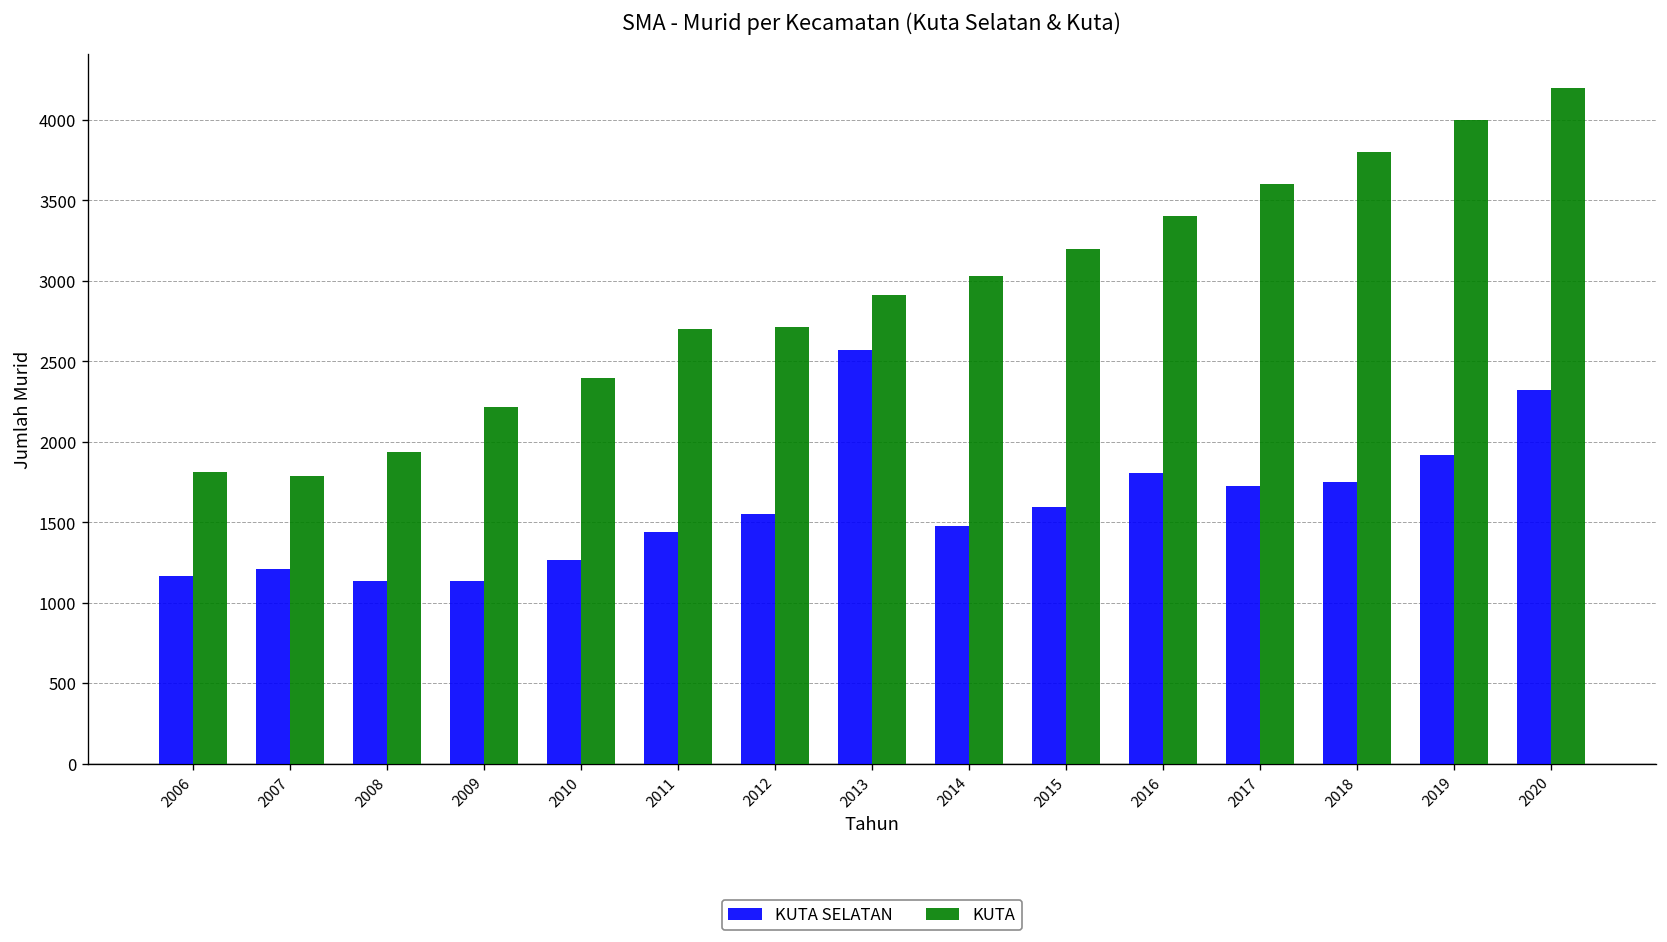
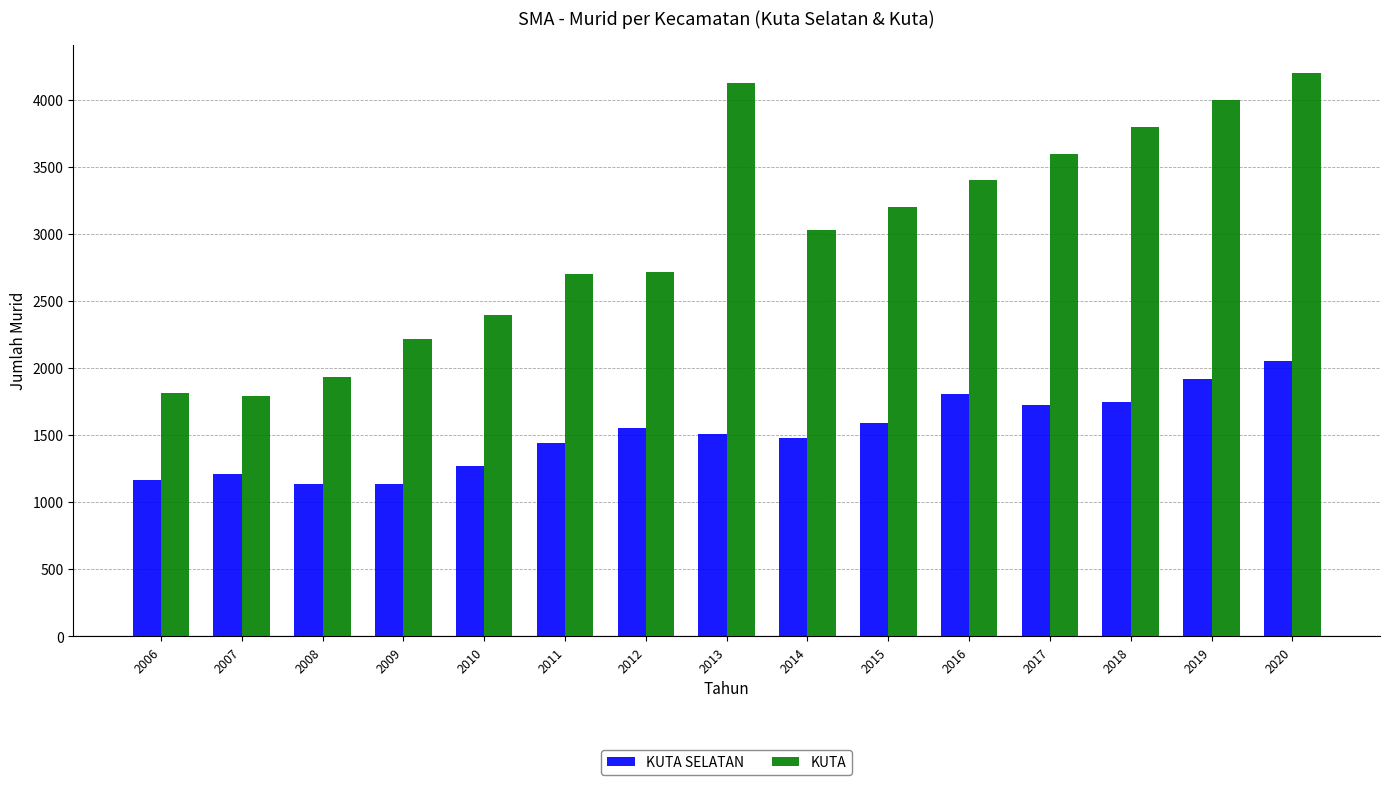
KUTA SELATAN, 2013: 2570 -> 1510
KUTA, 2013: 2920 -> 4130
KUTA SELATAN, 2020: 2320 -> 2050
